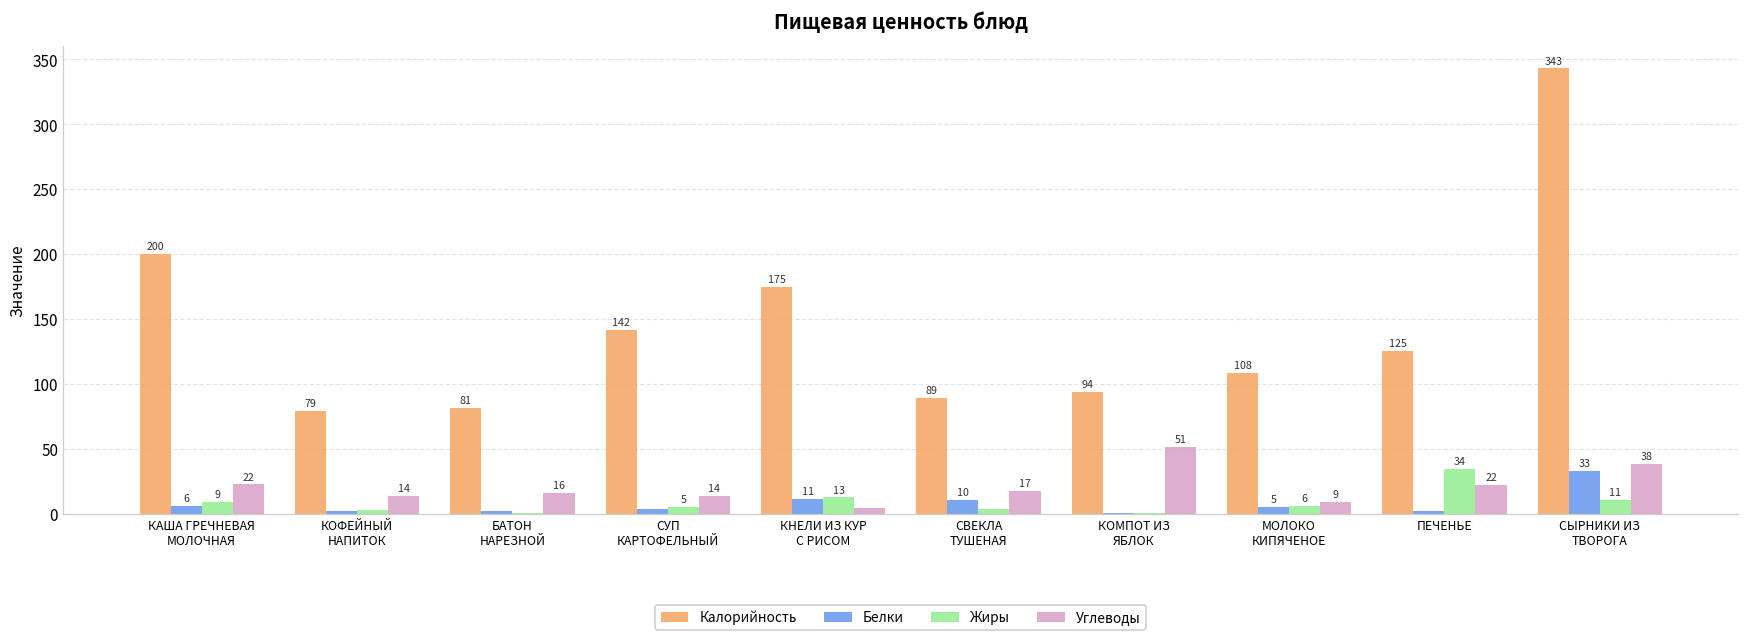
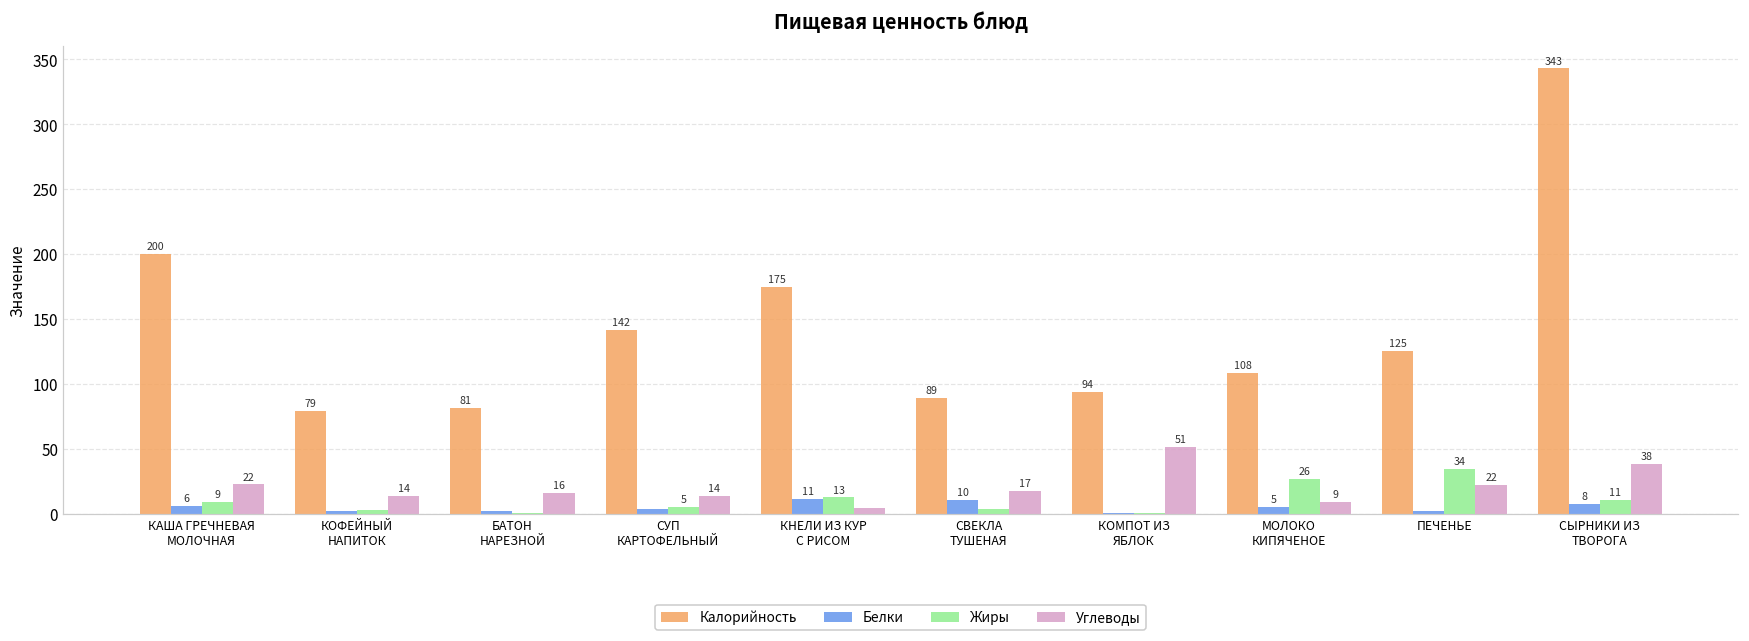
Жиры, МОЛОКО КИПЯЧЕНОЕ: 6 -> 26
Белки, СЫРНИКИ ИЗ ТВОРОГА: 33 -> 8
